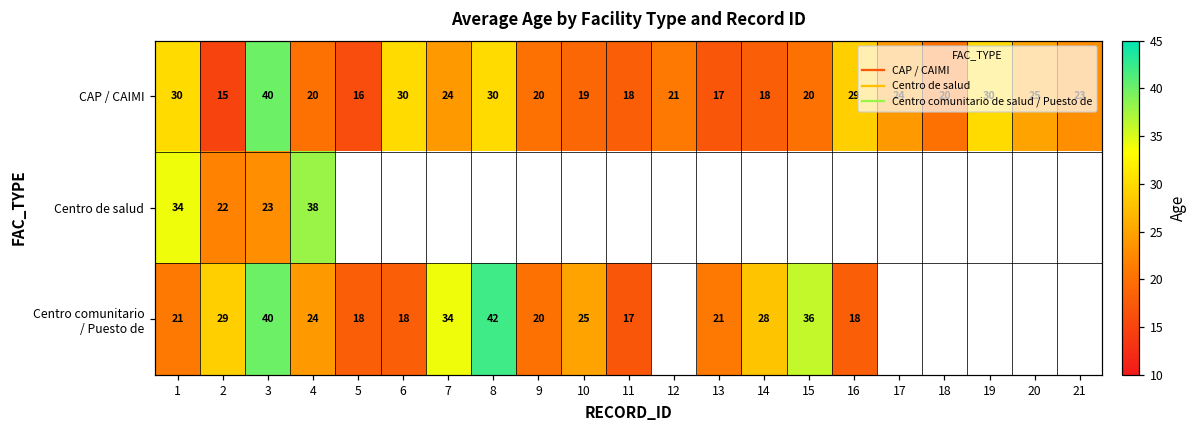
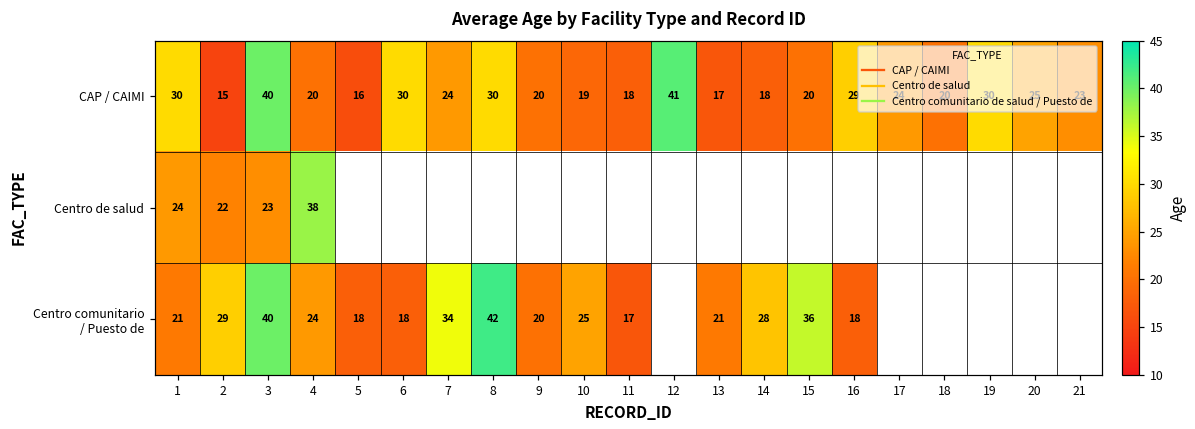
CAP / CAIMI, 12: 21 -> 41
Centro de salud, 1: 34 -> 24
